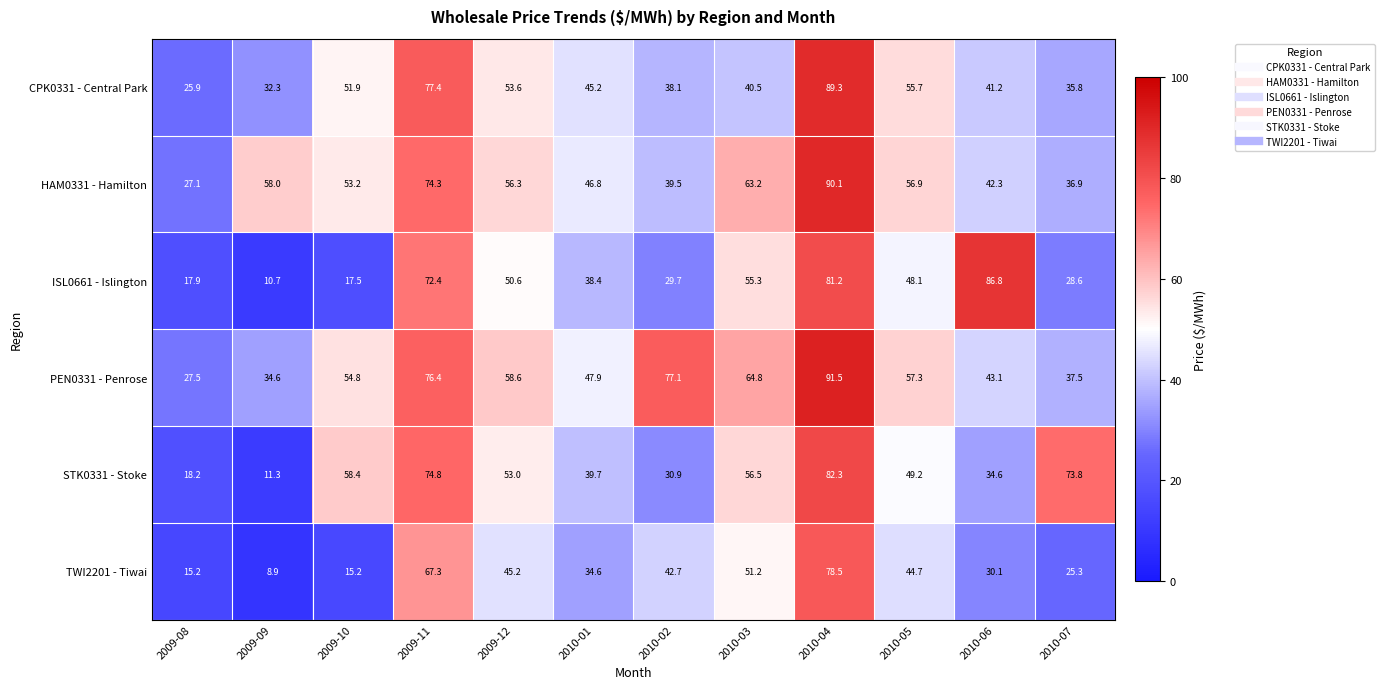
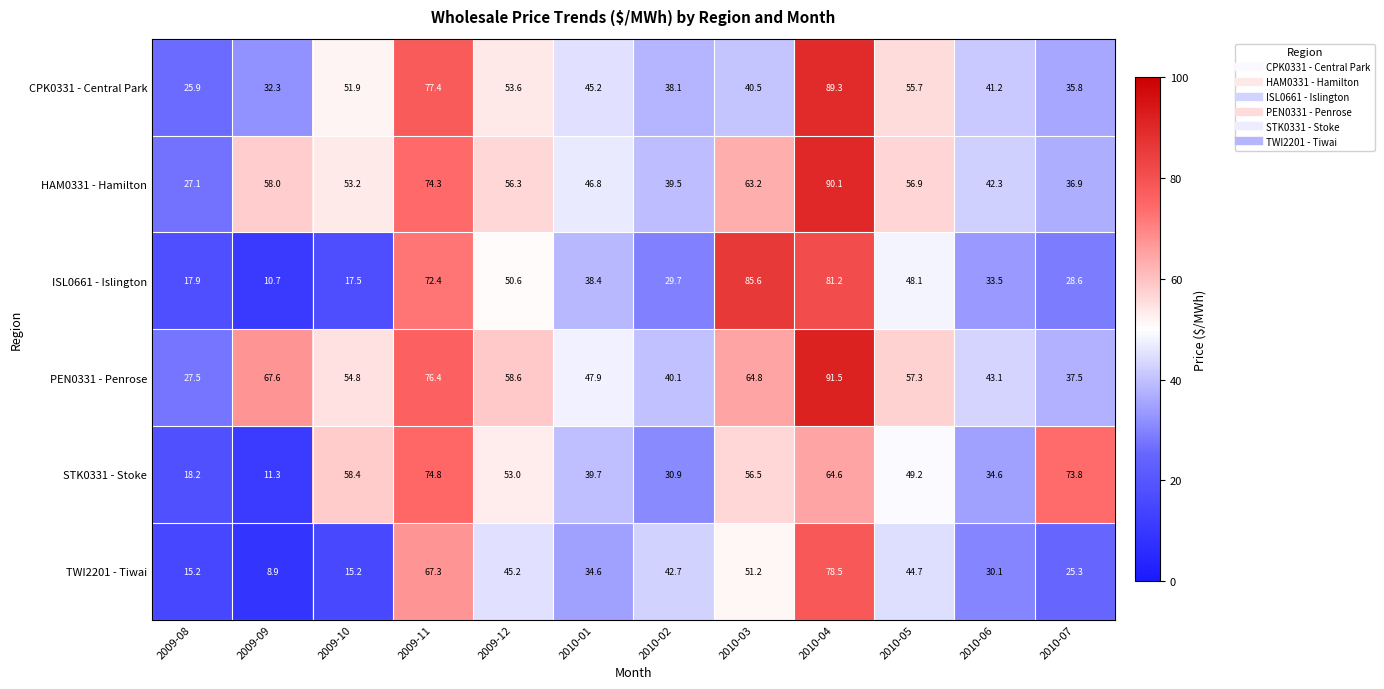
ISL0661 - Islington, 2010-03: 55.3 -> 85.6
ISL0661 - Islington, 2010-06: 86.8 -> 33.5
PEN0331 - Penrose, 2009-09: 34.6 -> 67.6
PEN0331 - Penrose, 2010-02: 77.1 -> 40.1
STK0331 - Stoke, 2010-04: 82.3 -> 64.6
